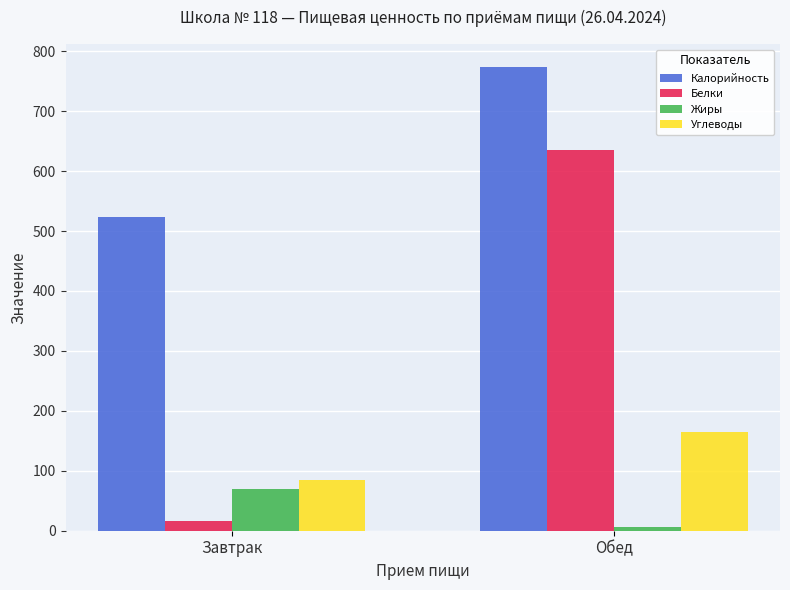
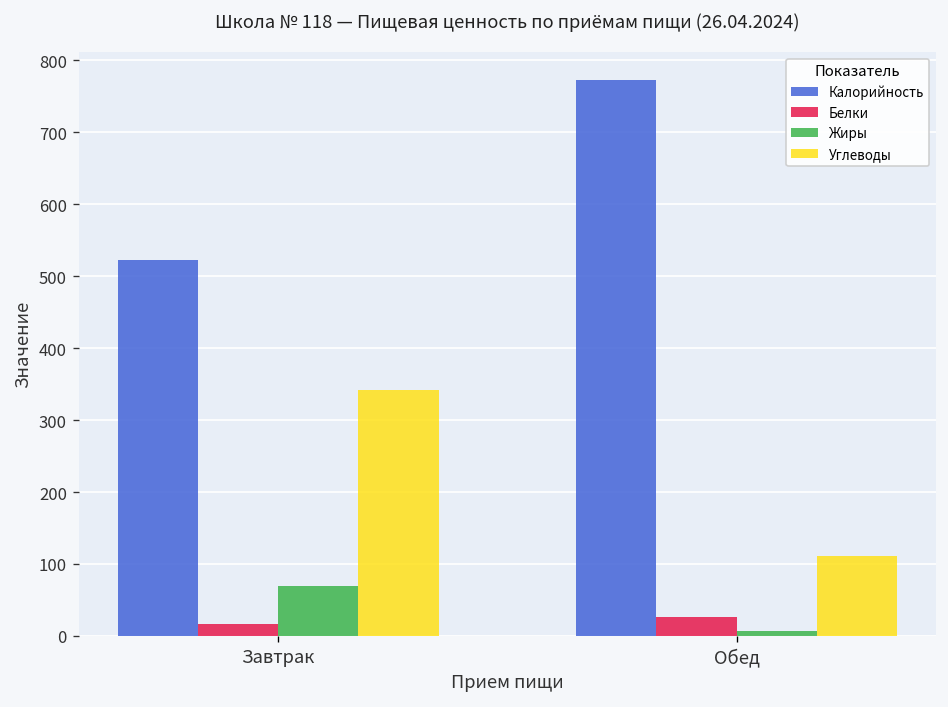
Углеводы, Завтрак: 80 -> 340
Белки, Обед: 640 -> 30
Углеводы, Обед: 160 -> 110
